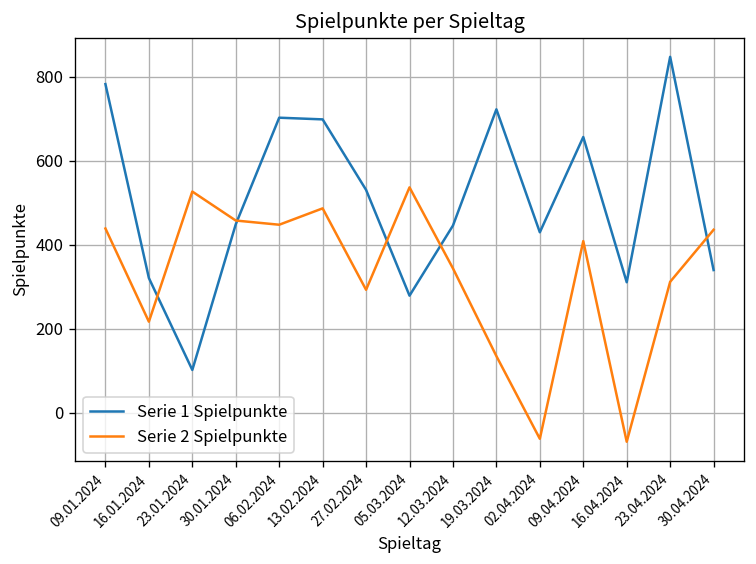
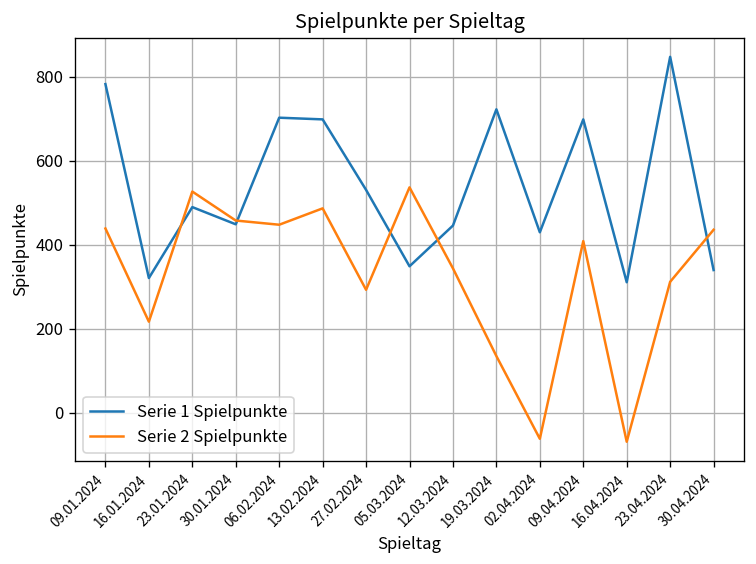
Serie 1 Spielpunkte, 23.01.2024: 100 -> 490
Serie 1 Spielpunkte, 05.03.2024: 280 -> 350
Serie 1 Spielpunkte, 09.04.2024: 660 -> 700
